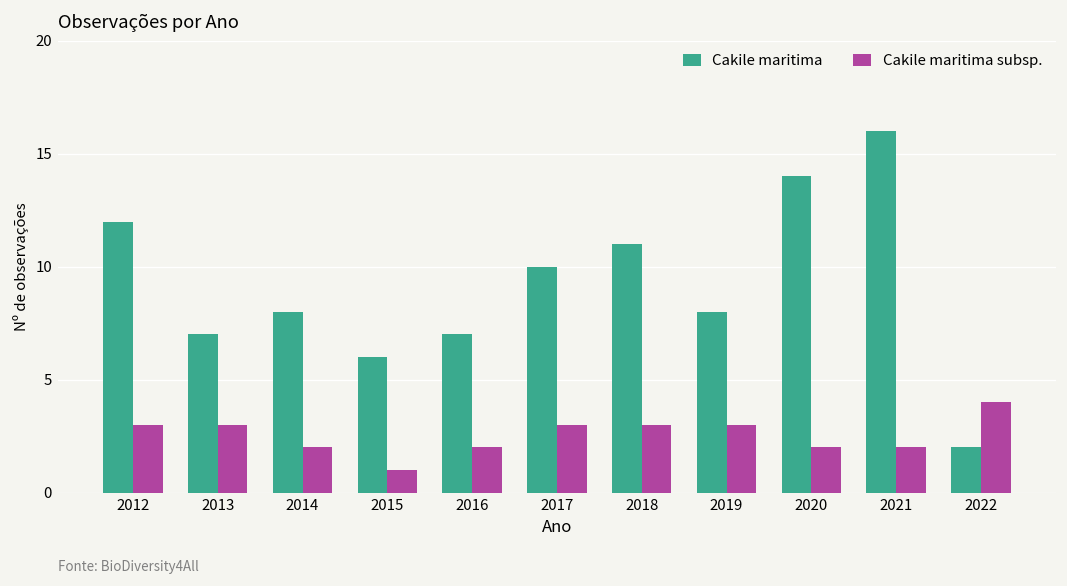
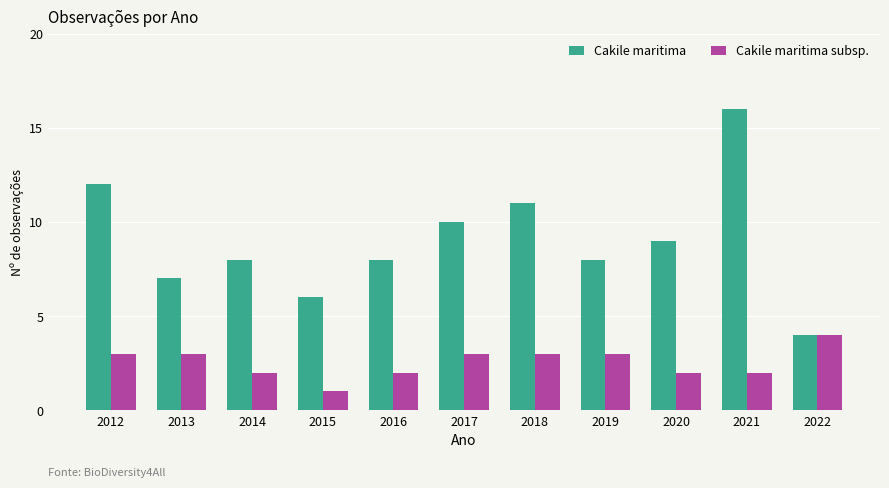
Cakile maritima, 2016: 7 -> 8
Cakile maritima, 2020: 14 -> 9
Cakile maritima, 2022: 2 -> 4
